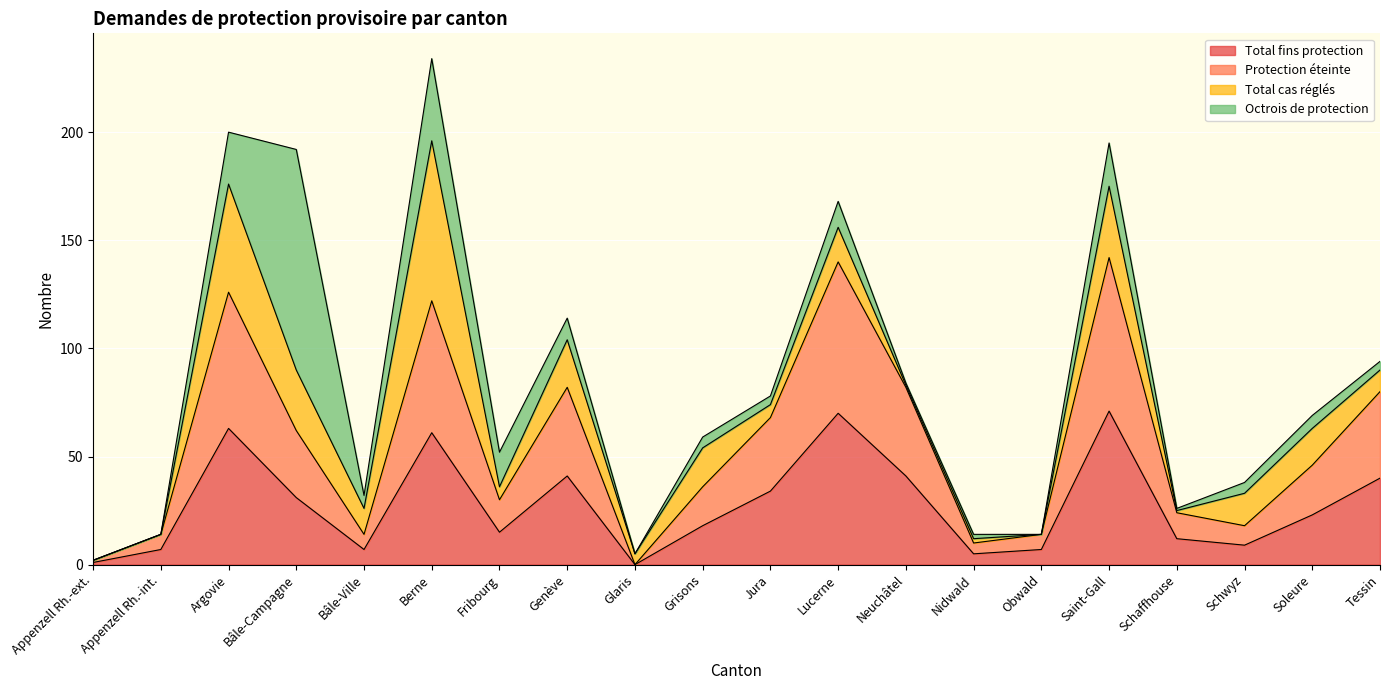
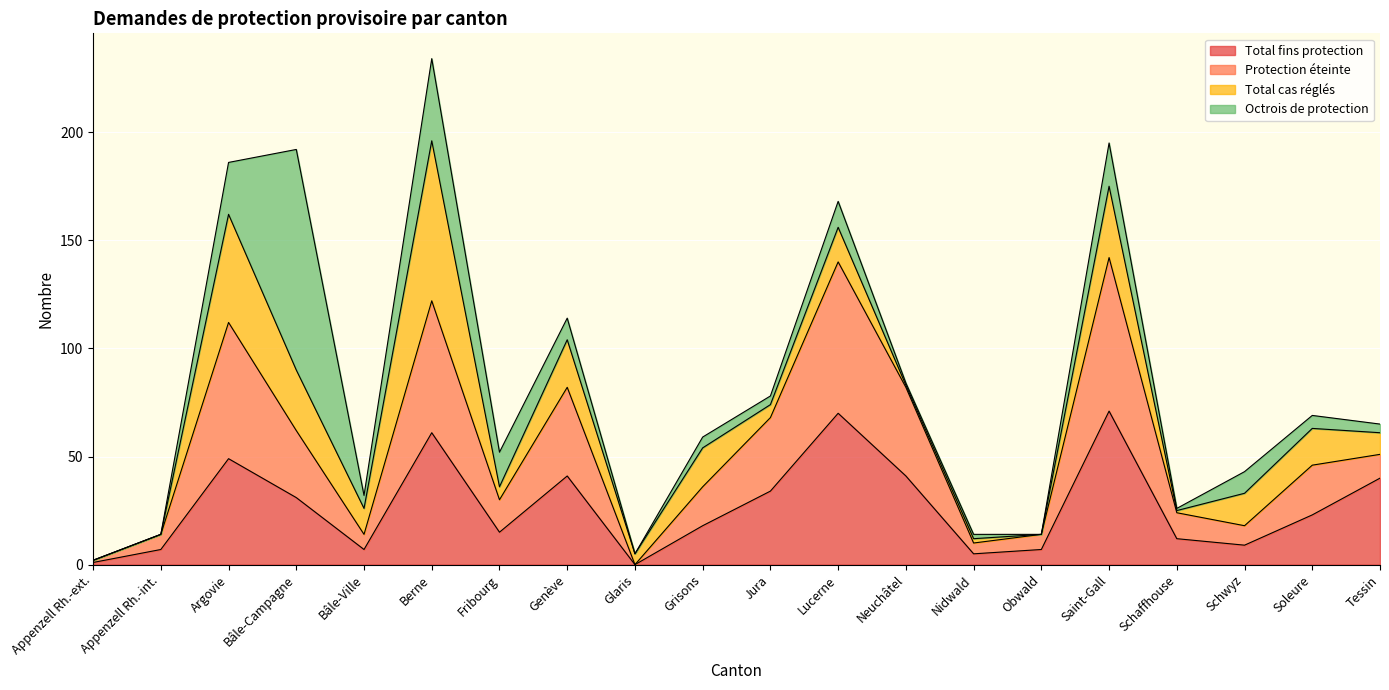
Total fins protection, Argovie: 63 -> 49
Octrois de protection, Schwyz: 5 -> 10
Protection éteinte, Tessin: 40 -> 11
